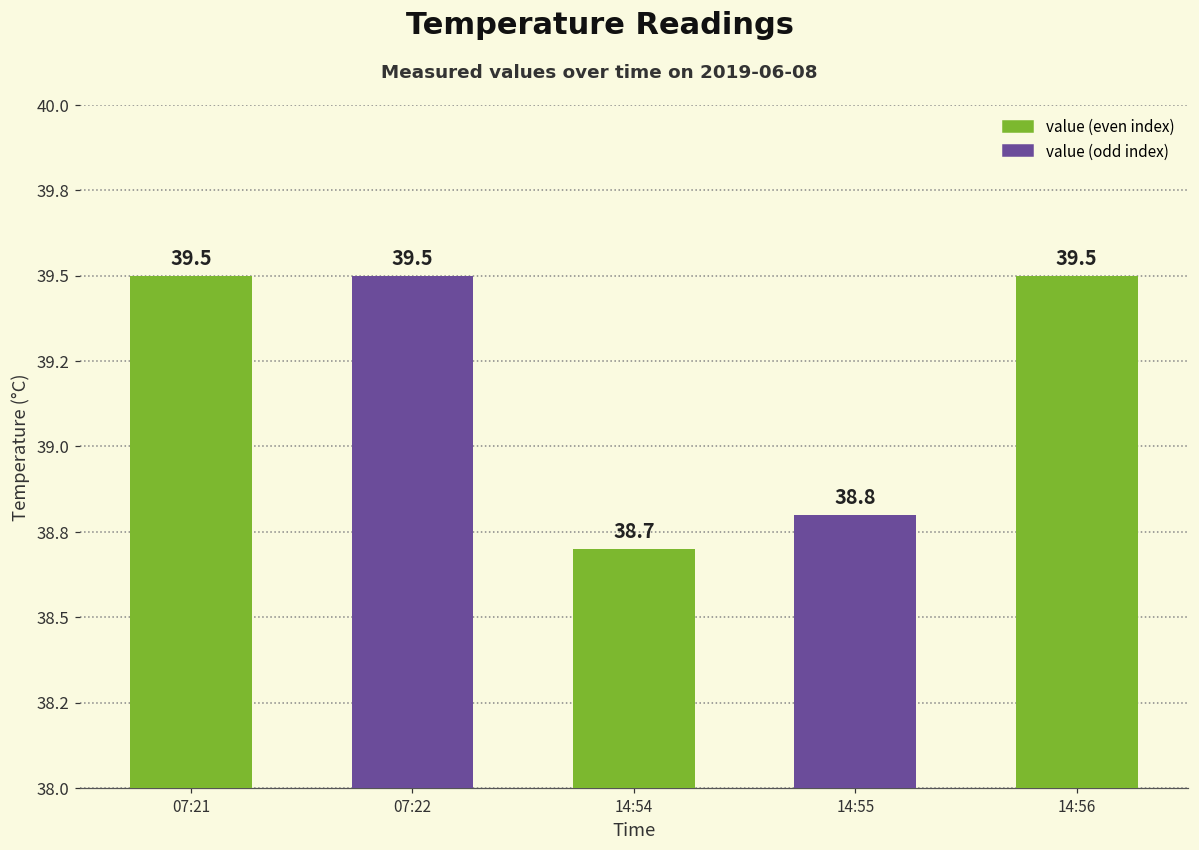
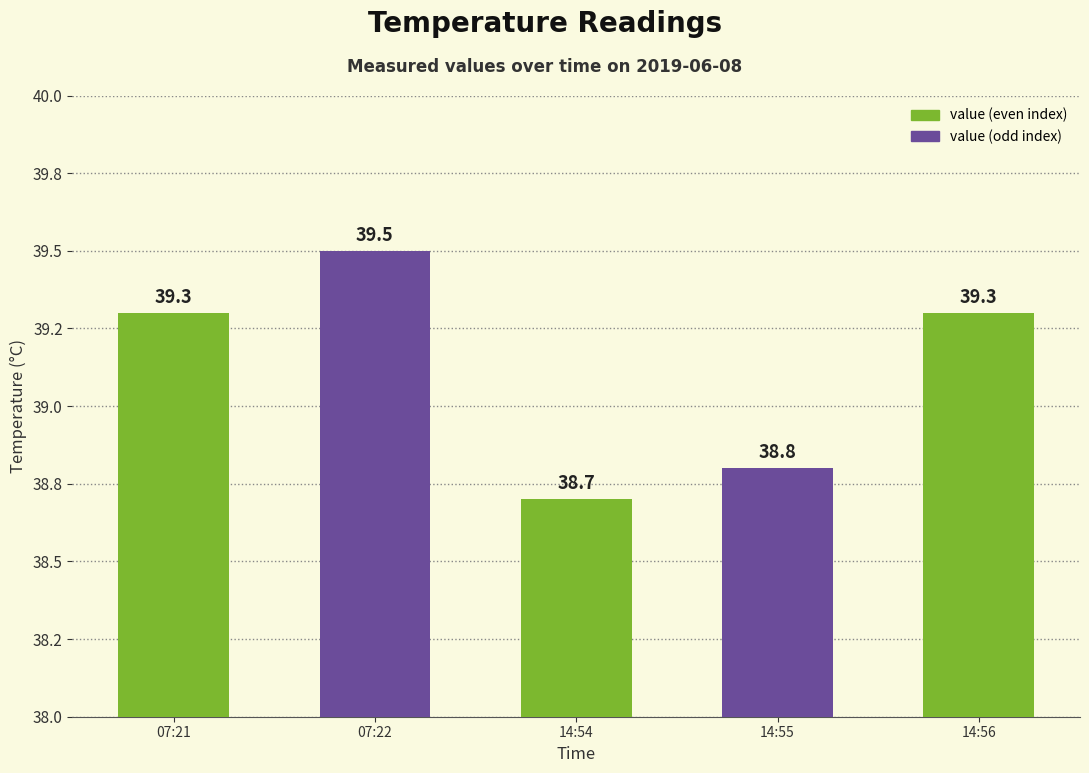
07:21: 39.5 -> 39.3
14:56: 39.5 -> 39.3
